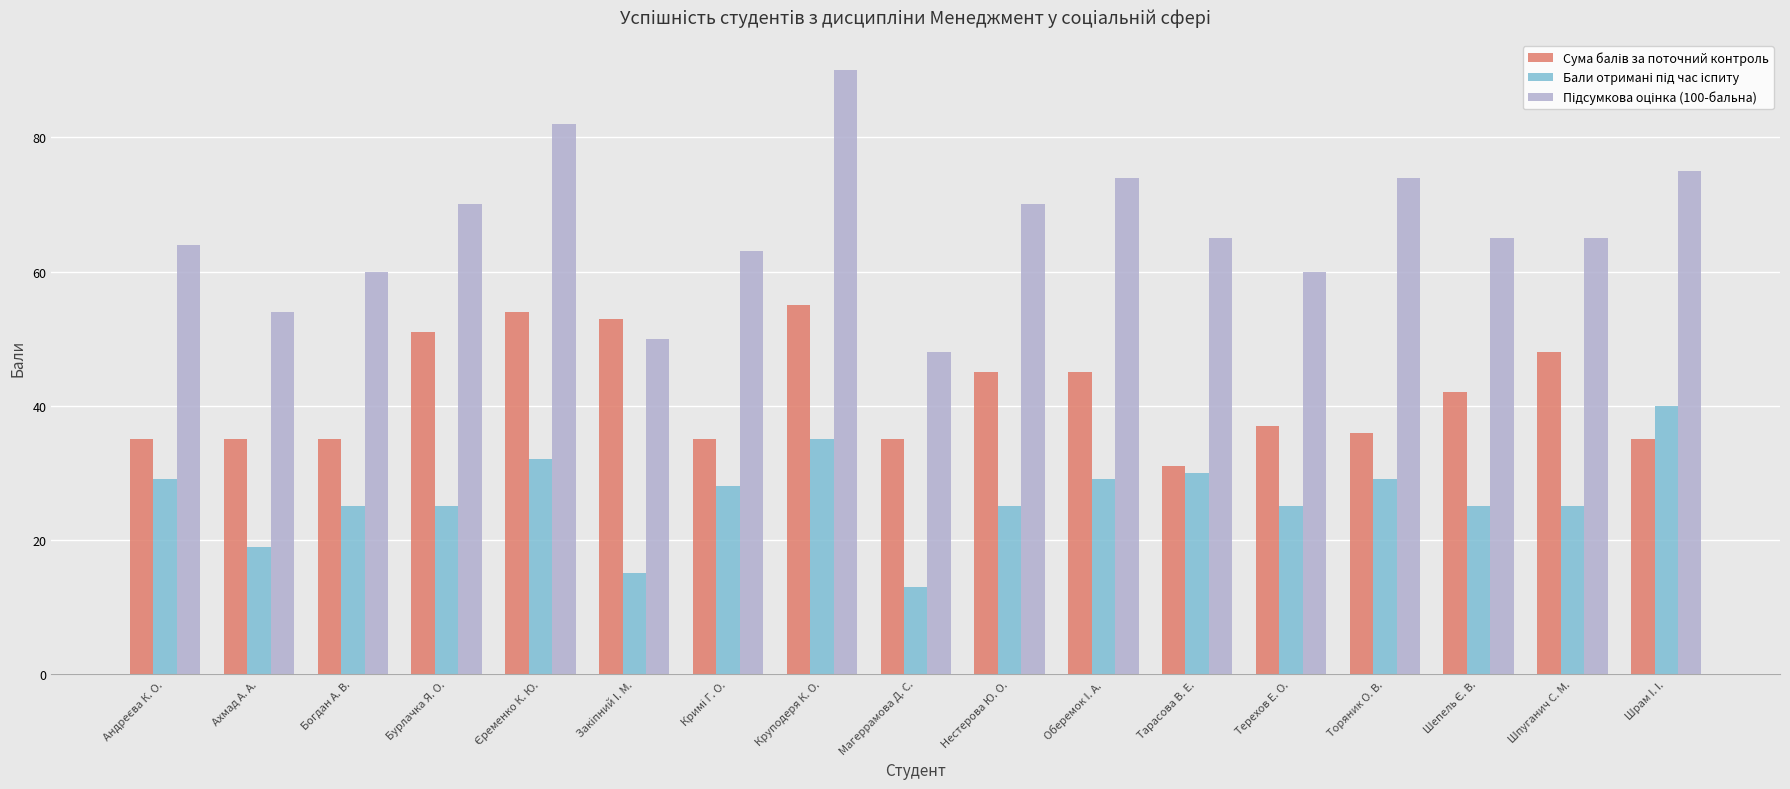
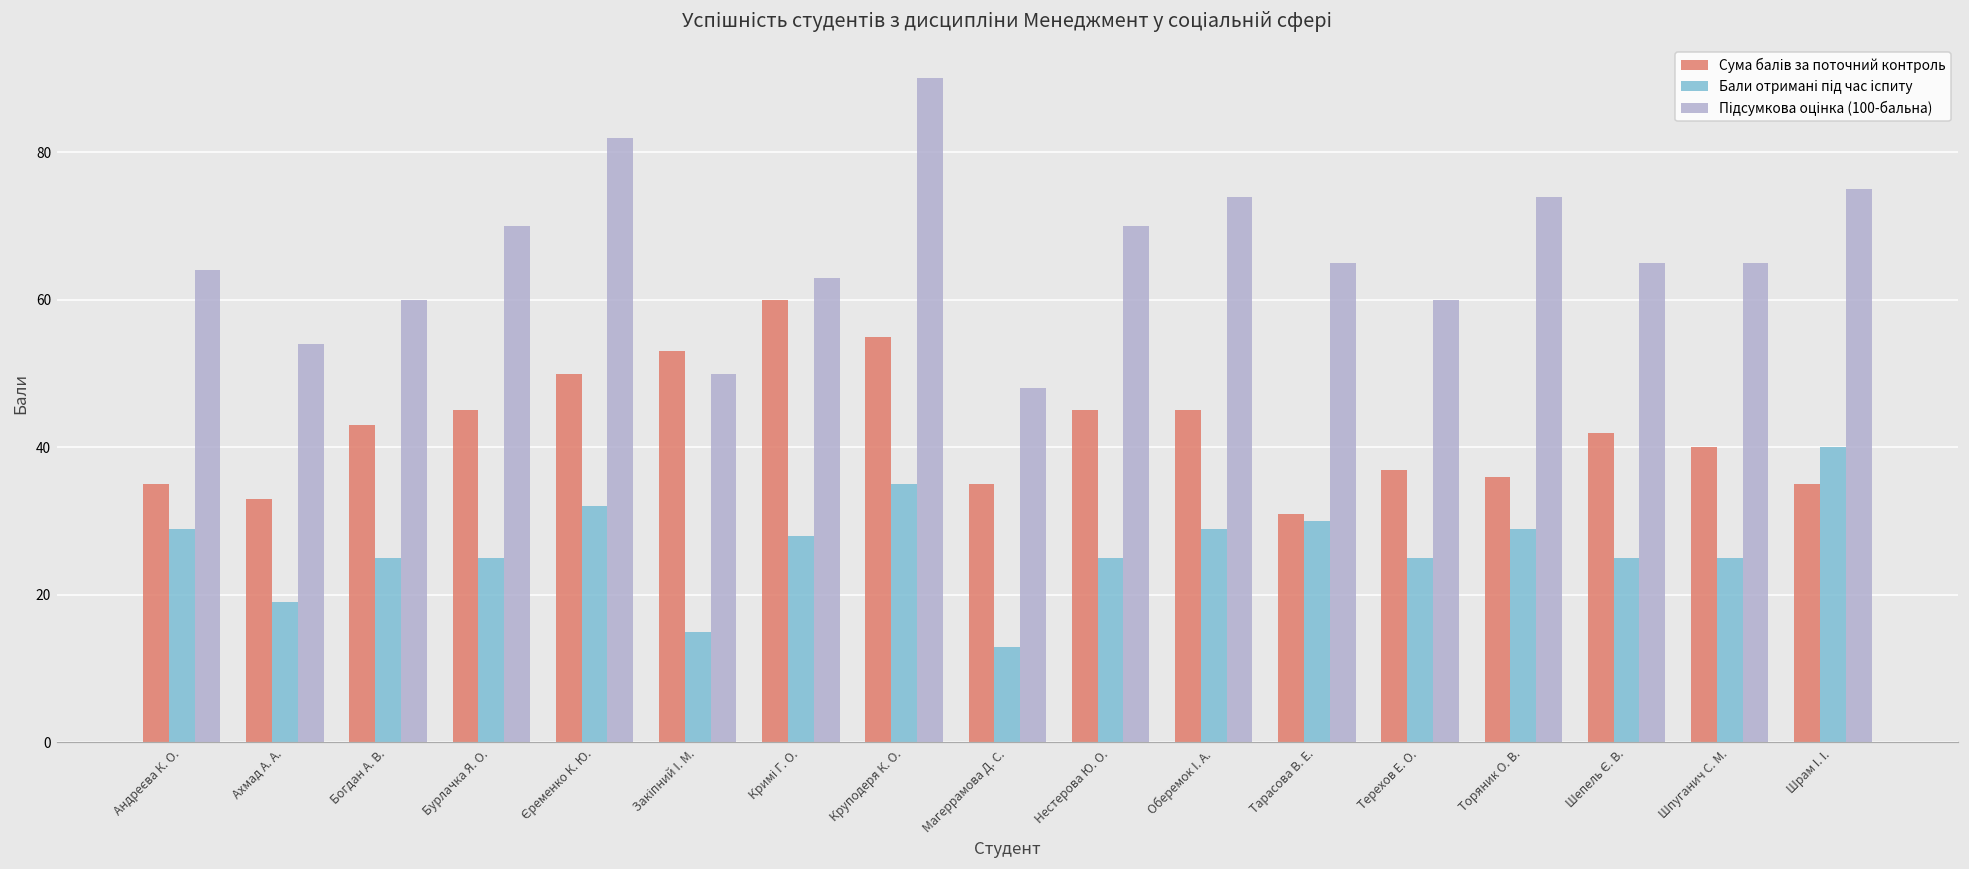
Сума балів за поточний контроль, Ахмад А. А.: 35 -> 33
Сума балів за поточний контроль, Богдан А. В.: 35 -> 43
Сума балів за поточний контроль, Бурлачка Я. О.: 51 -> 45
Сума балів за поточний контроль, Єременко К. Ю.: 54 -> 50
Сума балів за поточний контроль, Кримі Г. О.: 35 -> 60
Сума балів за поточний контроль, Шпуганич С. М.: 48 -> 40
